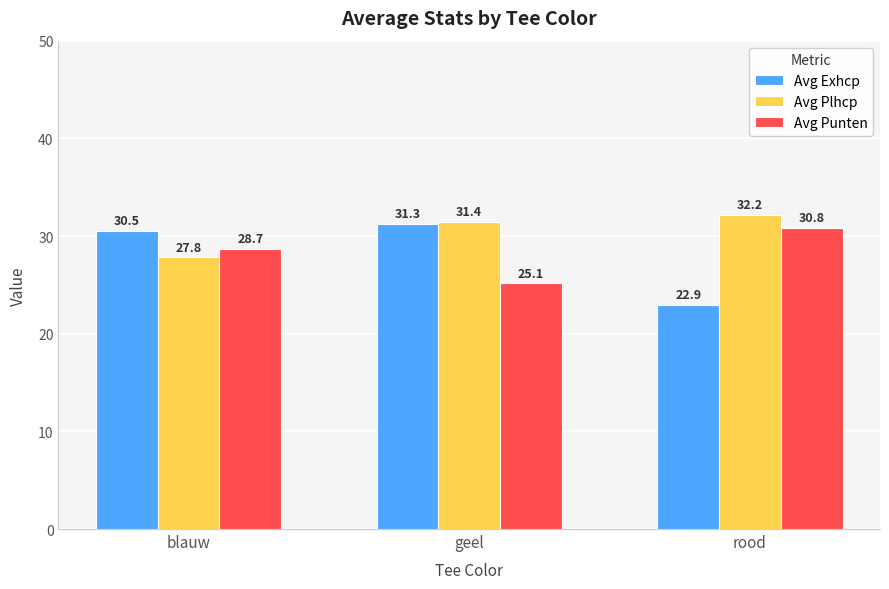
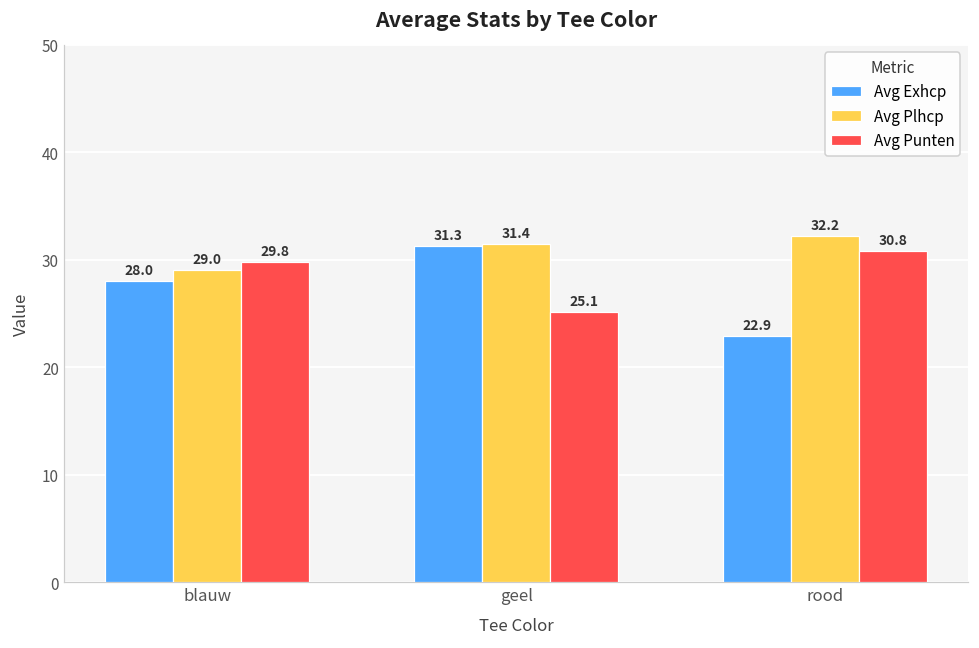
Avg Exhcp, blauw: 30.5 -> 28.0
Avg Plhcp, blauw: 27.8 -> 29.0
Avg Punten, blauw: 28.7 -> 29.8
